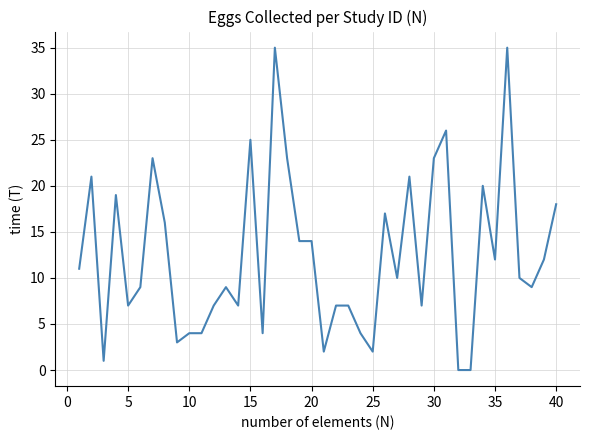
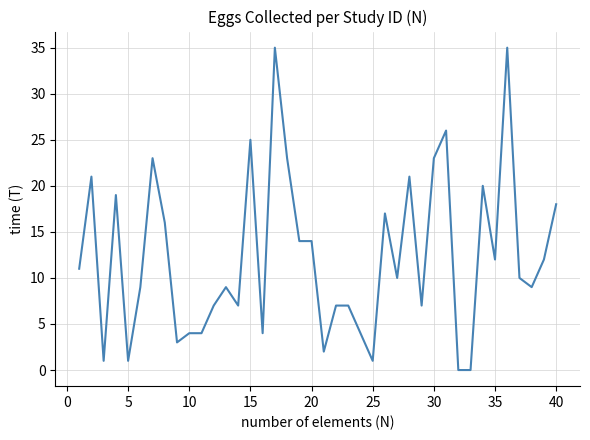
5: 7 -> 1
25: 2 -> 1
